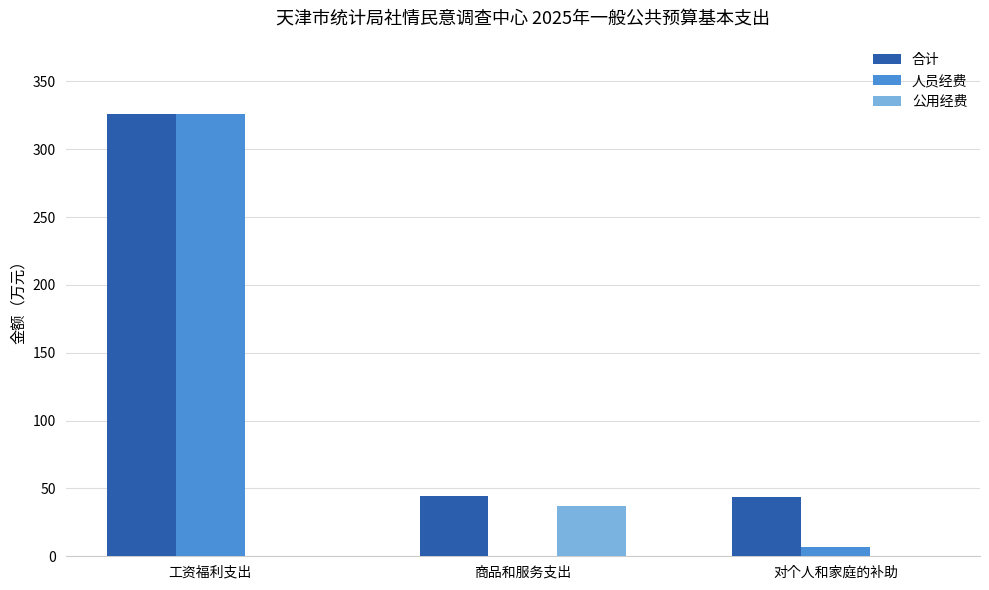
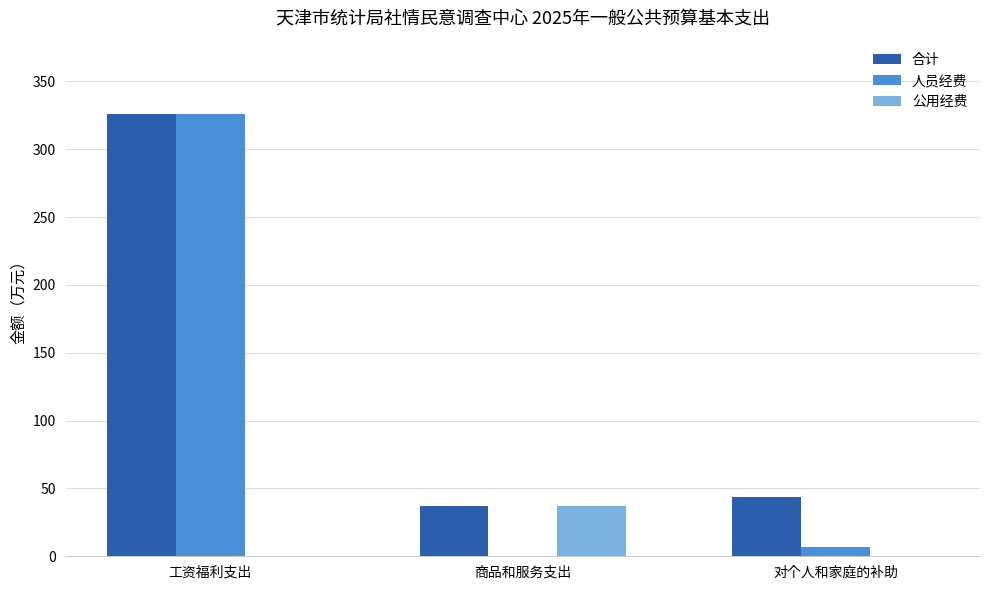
合计, 商品和服务支出: 44 -> 37
